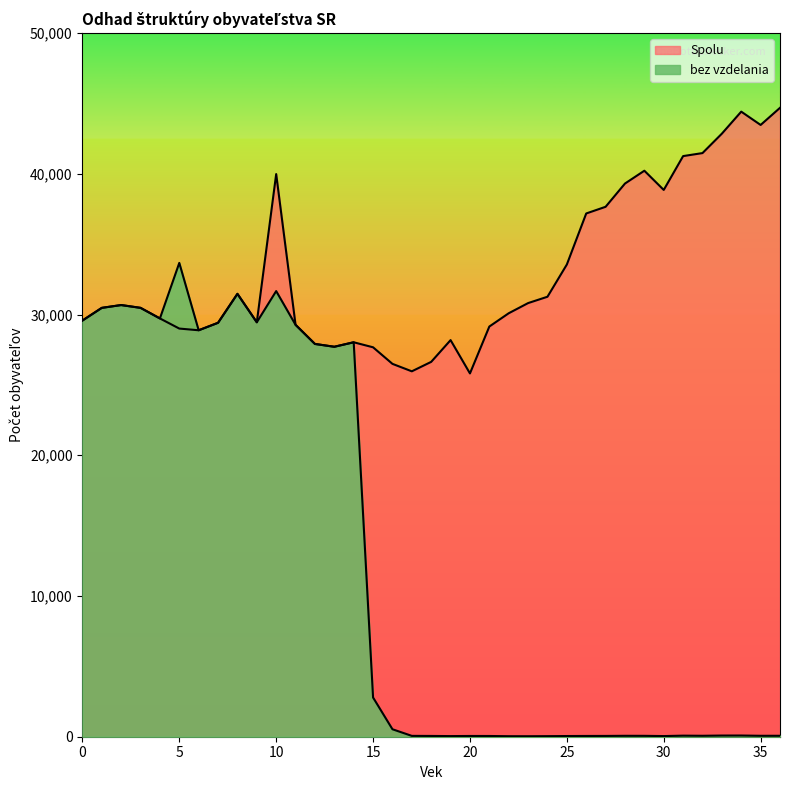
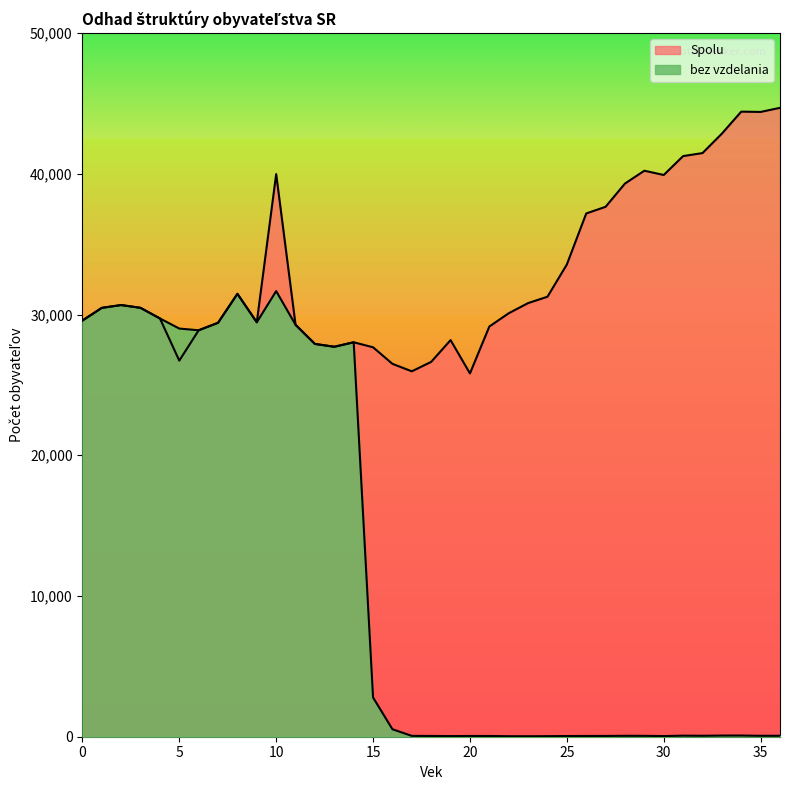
Spolu, 5: 29,000 -> 26,700
bez vzdelania, 5: 33,700 -> 29,000
Spolu, 30: 38,900 -> 39,900
Spolu, 35: 43,500 -> 44,400
